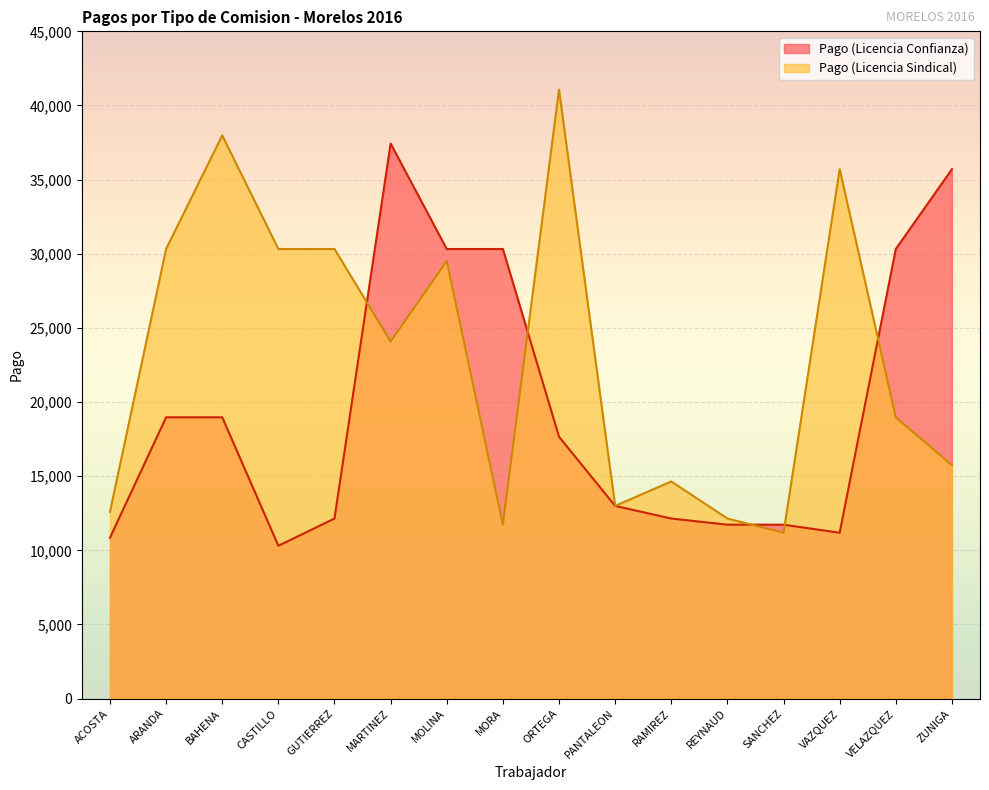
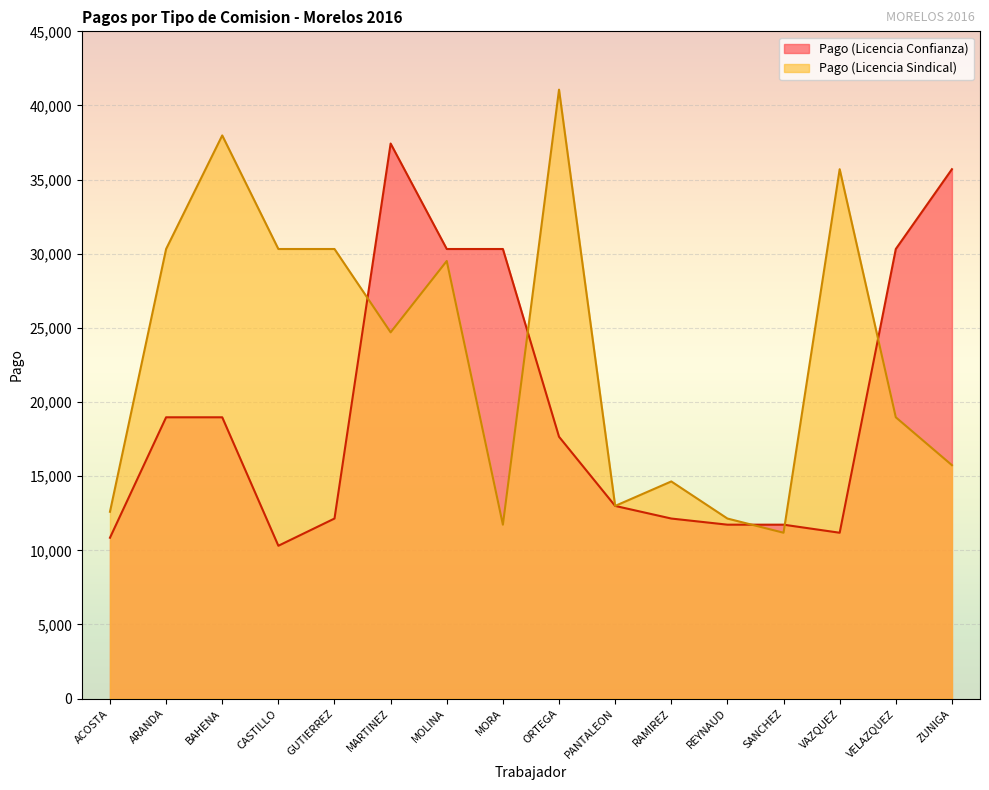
Pago (Licencia Sindical), MARTINEZ: 24,100 -> 24,700
